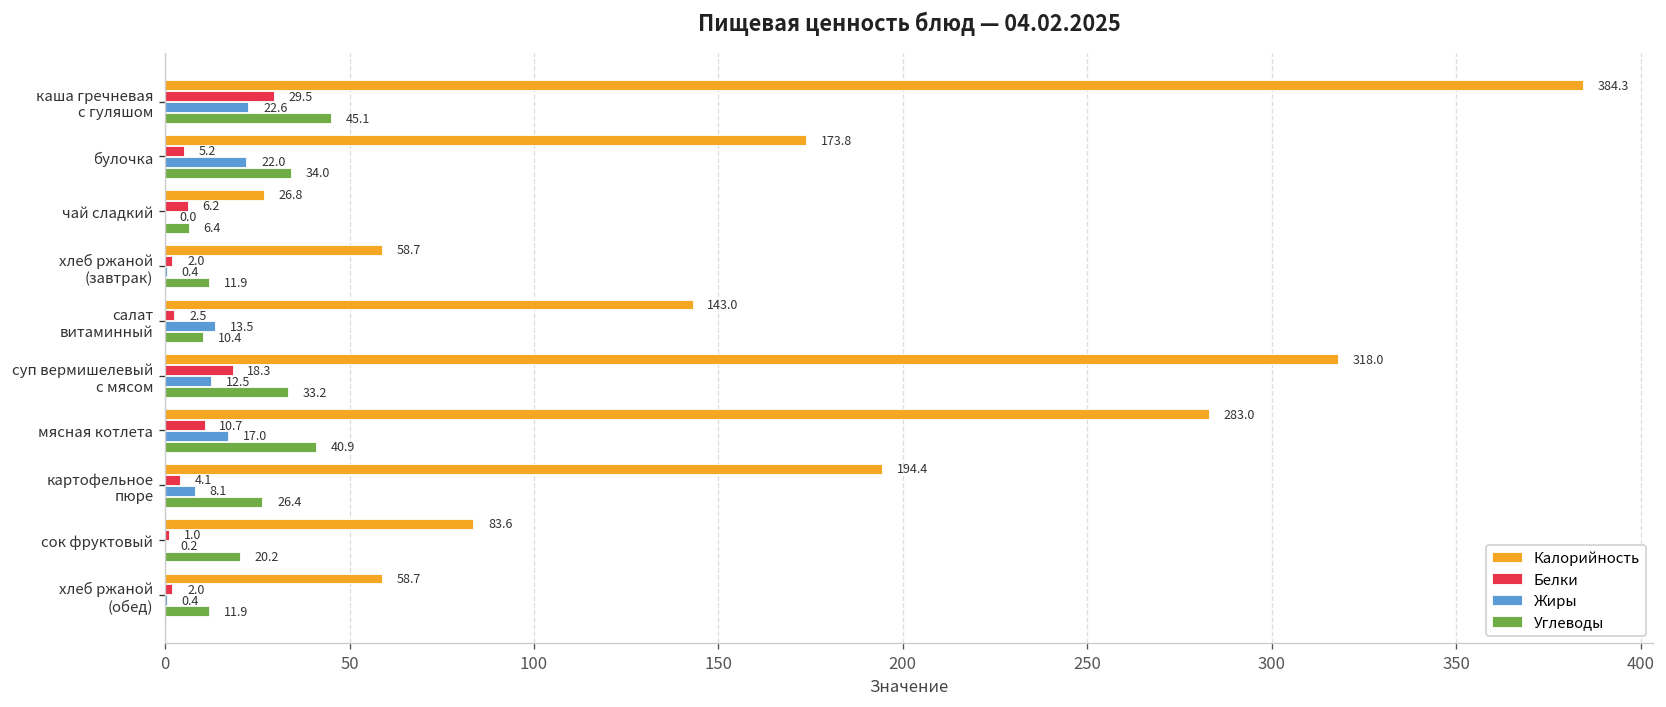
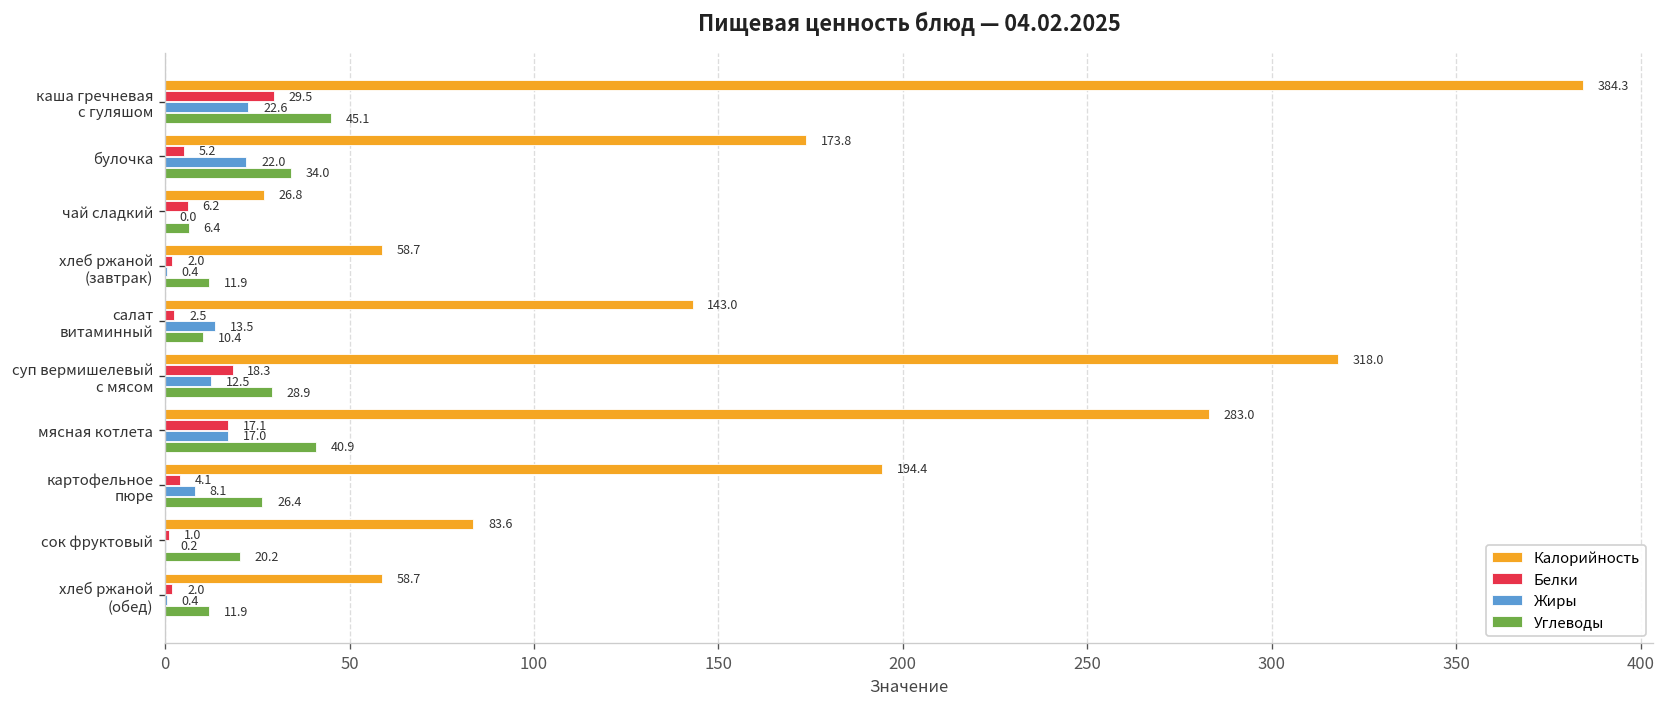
Углеводы, суп вермишелевый с мясом: 33.2 -> 28.9
Белки, мясная котлета: 10.7 -> 17.1
